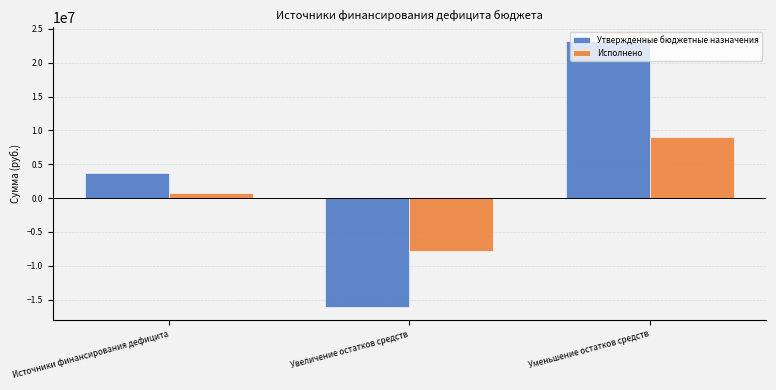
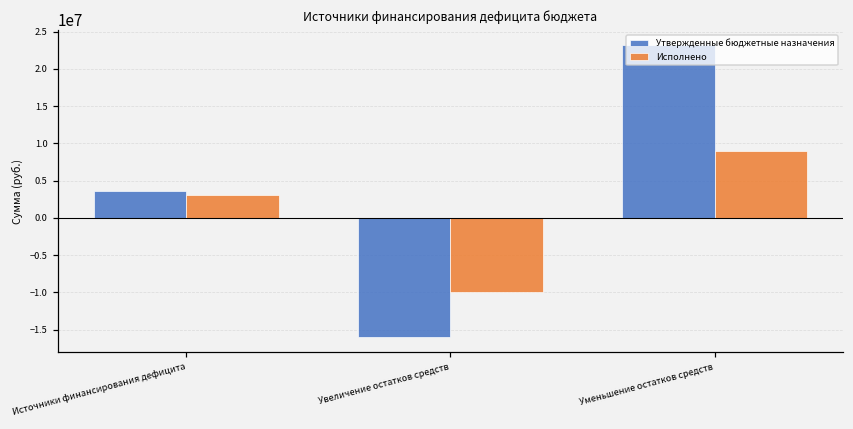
Исполнено, Источники финансирования дефицита: 1000000 -> 3000000
Исполнено, Увеличение остатков средств: -8000000 -> -10000000
